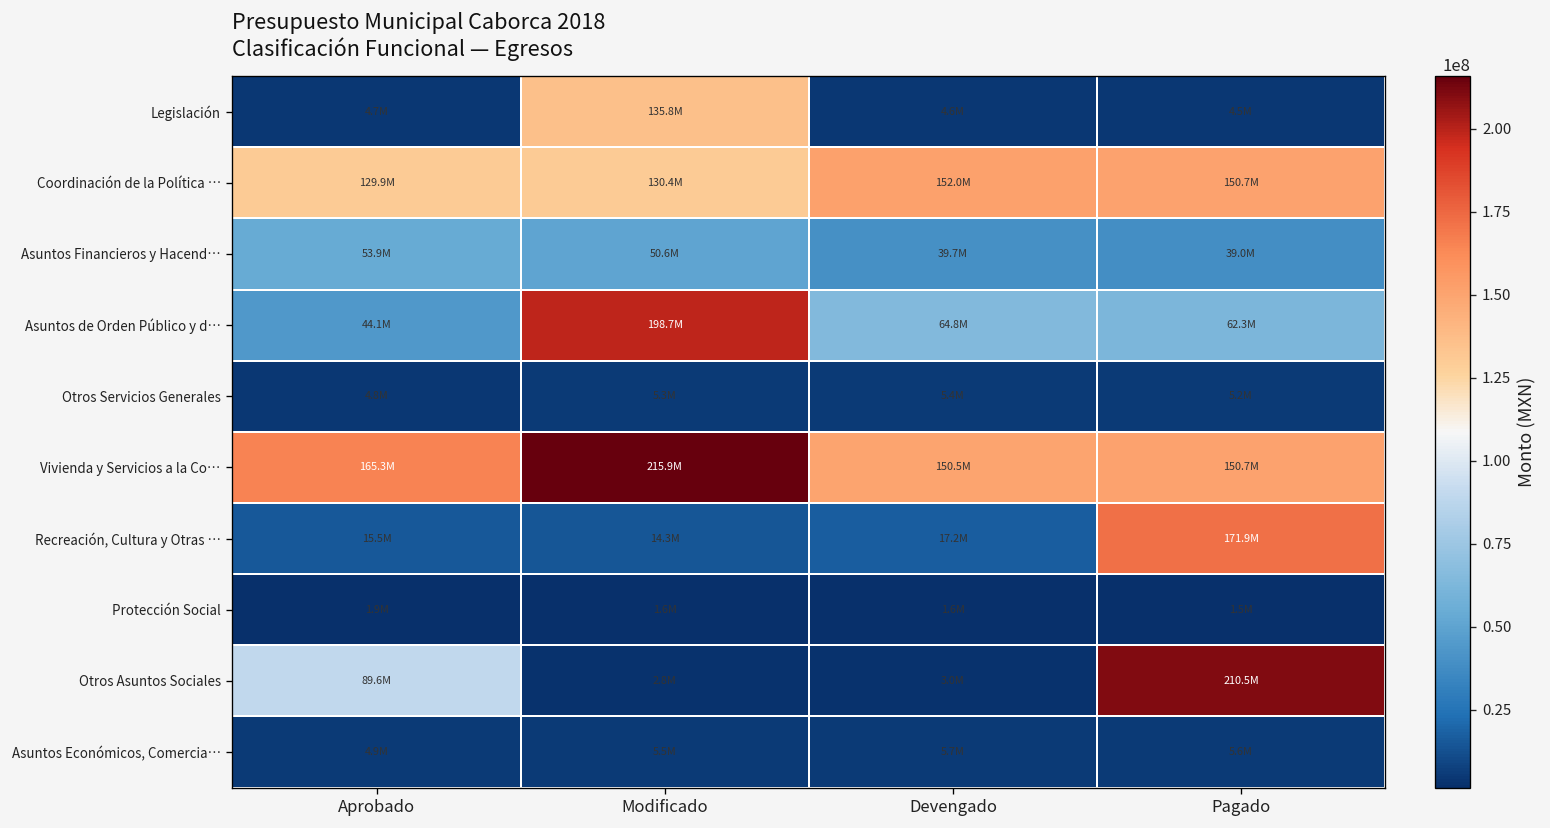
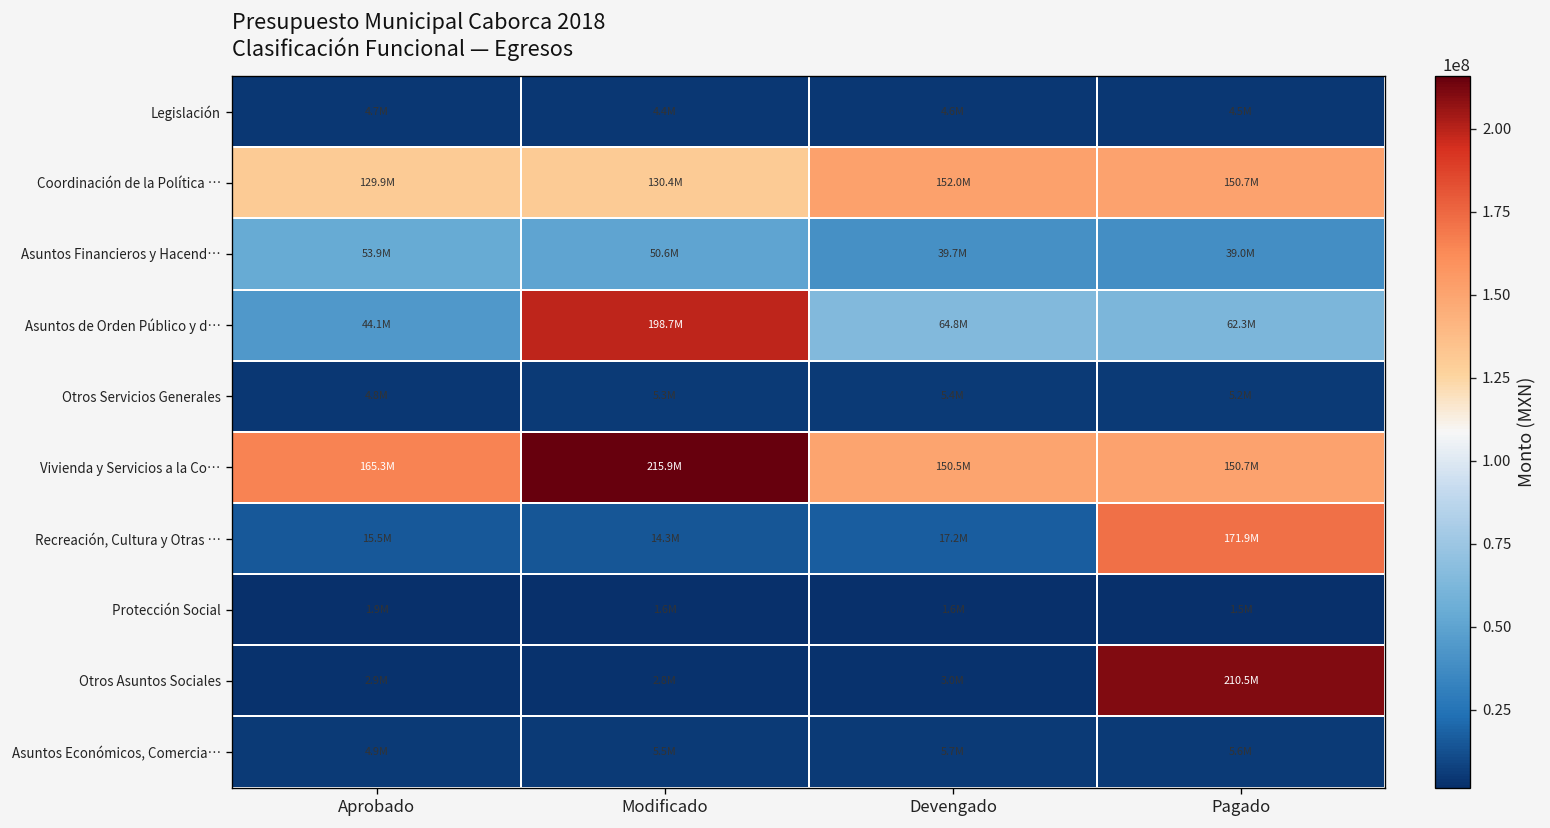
Legislación, Modificado: 135.8M -> 4.4M
Otros Asuntos Sociales, Aprobado: 89.6M -> 2.9M
